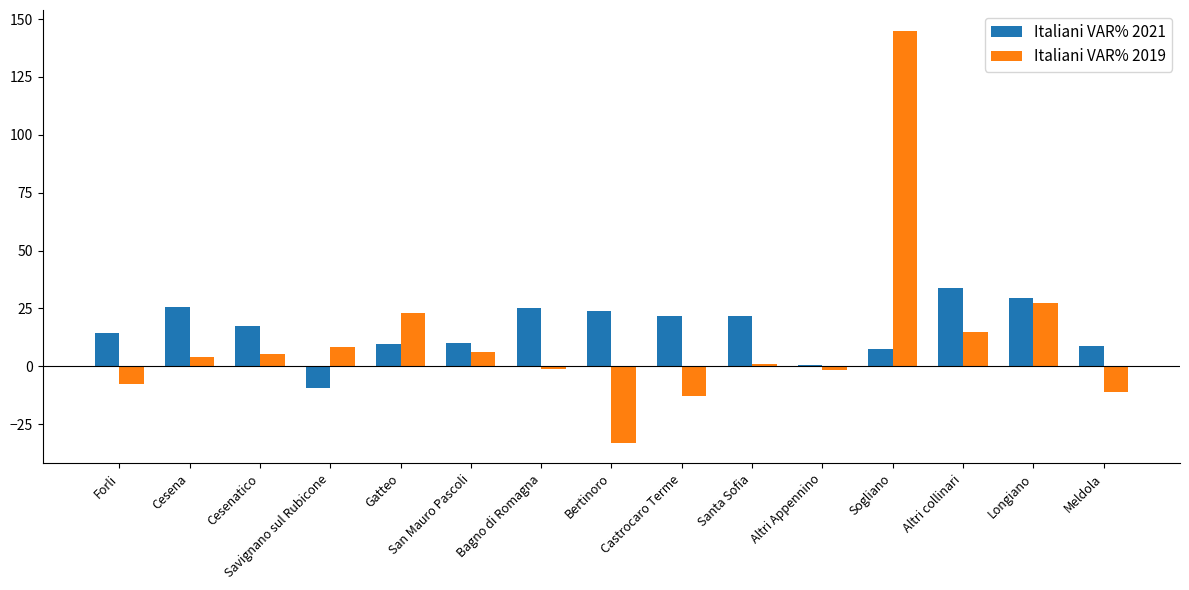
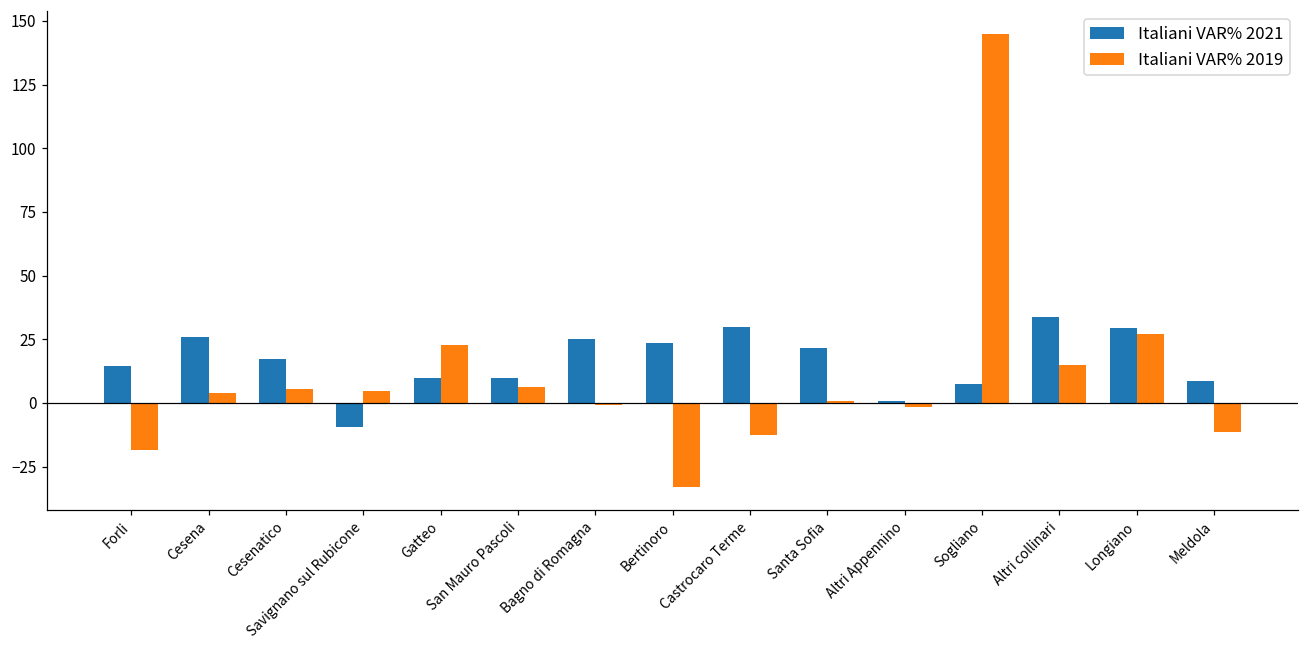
Italiani VAR% 2019, Forli: -8 -> -18
Italiani VAR% 2019, Savignano sul Rubicone: 8 -> 5
Italiani VAR% 2021, Castrocaro Terme: 22 -> 30
